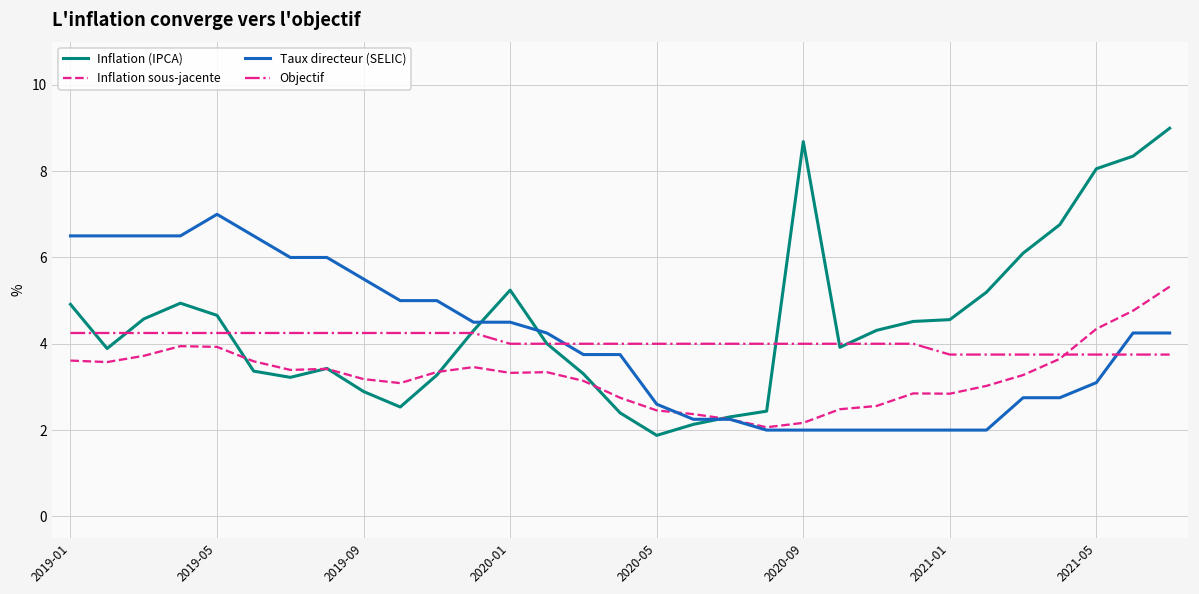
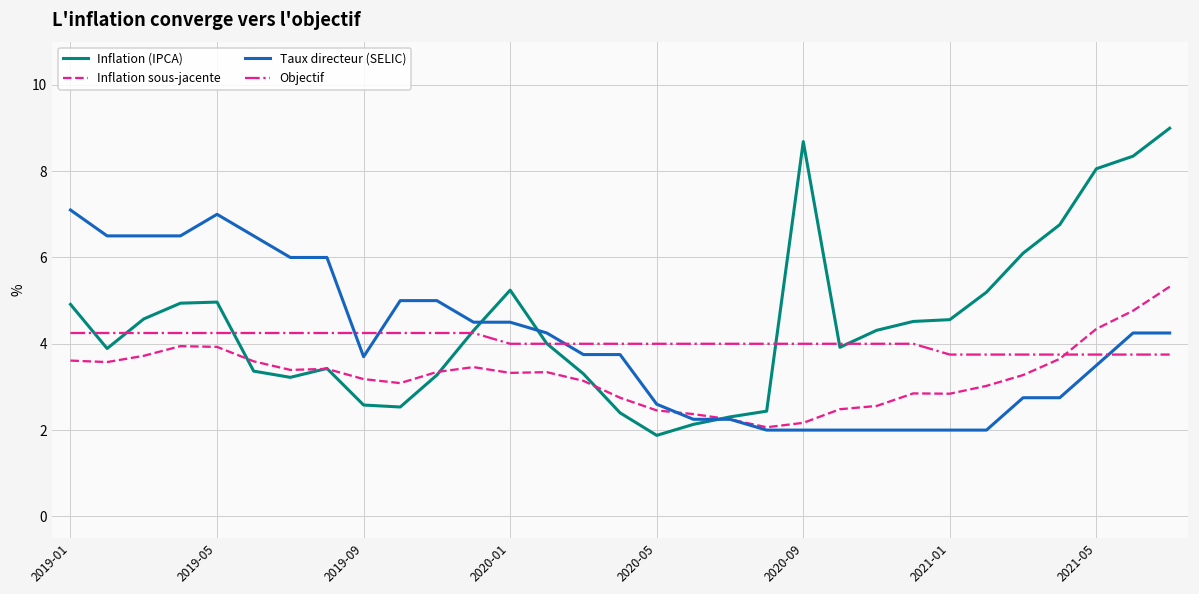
Taux directeur (SELIC), 2019-01: 6.5 -> 7.1
Inflation (IPCA), 2019-05: 4.7 -> 5.0
Inflation (IPCA), 2019-09: 2.9 -> 2.6
Taux directeur (SELIC), 2019-09: 5.5 -> 3.7
Taux directeur (SELIC), 2021-05: 3.1 -> 3.5
